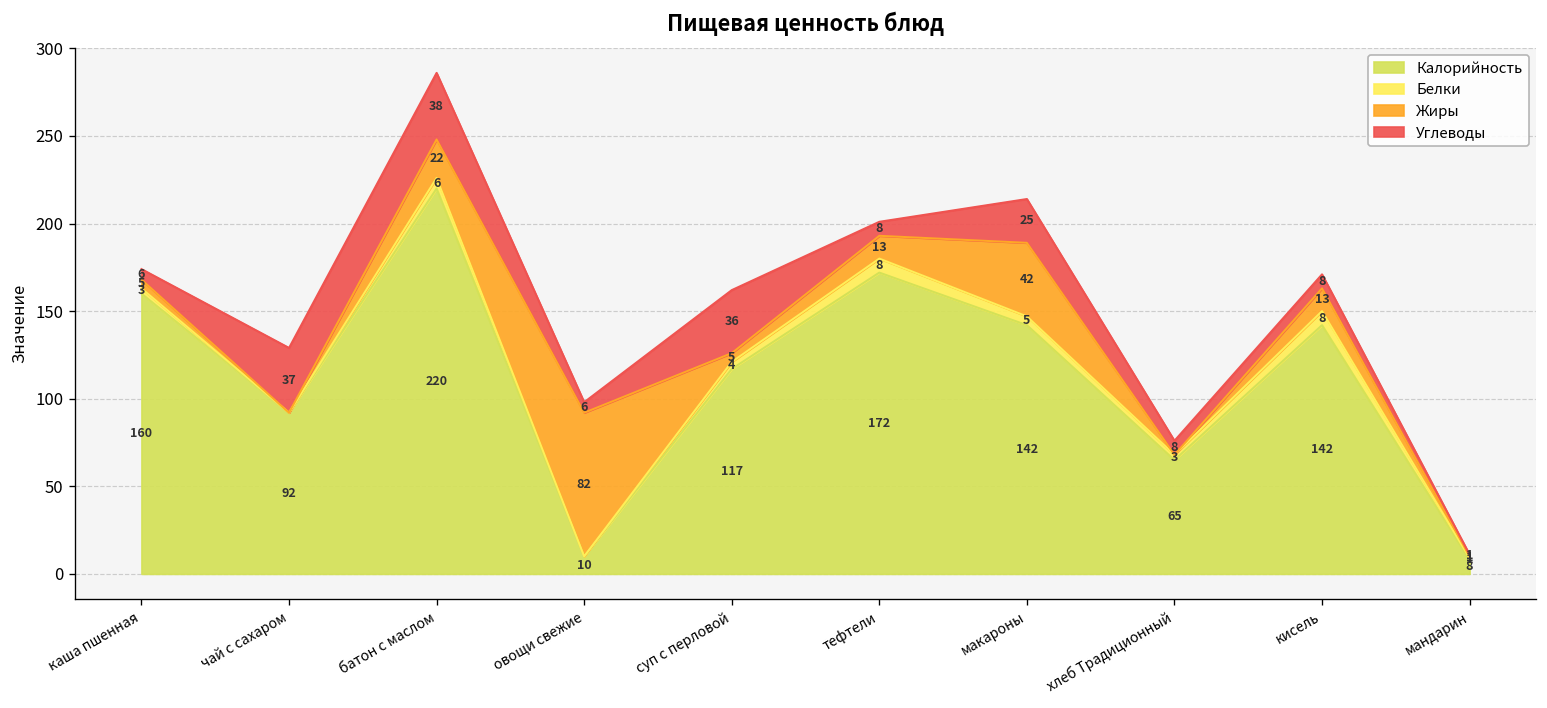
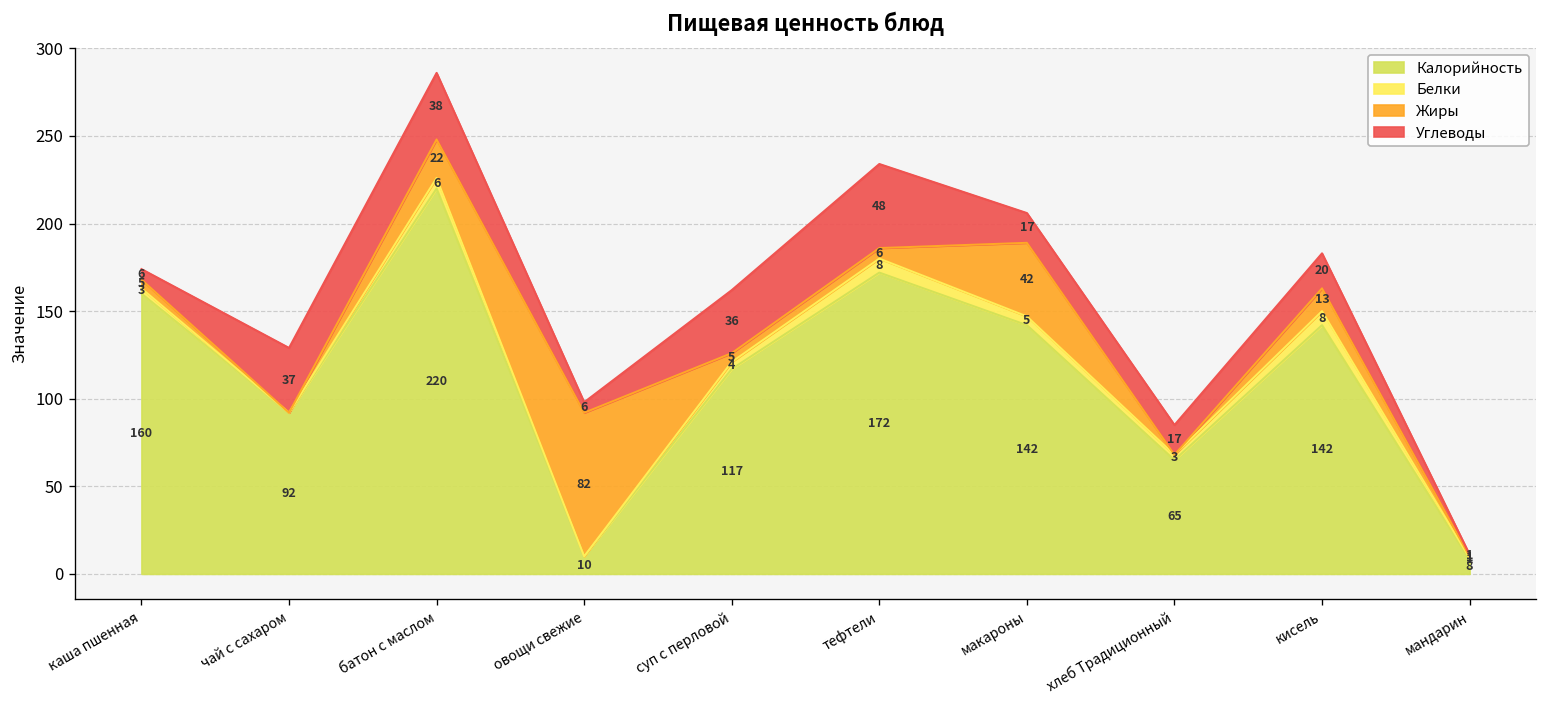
Жиры, тефтели: 13 -> 6
Углеводы, тефтели: 8 -> 48
Углеводы, макароны: 25 -> 17
Углеводы, хлеб Традиционный: 8 -> 17
Углеводы, кисель: 8 -> 20
